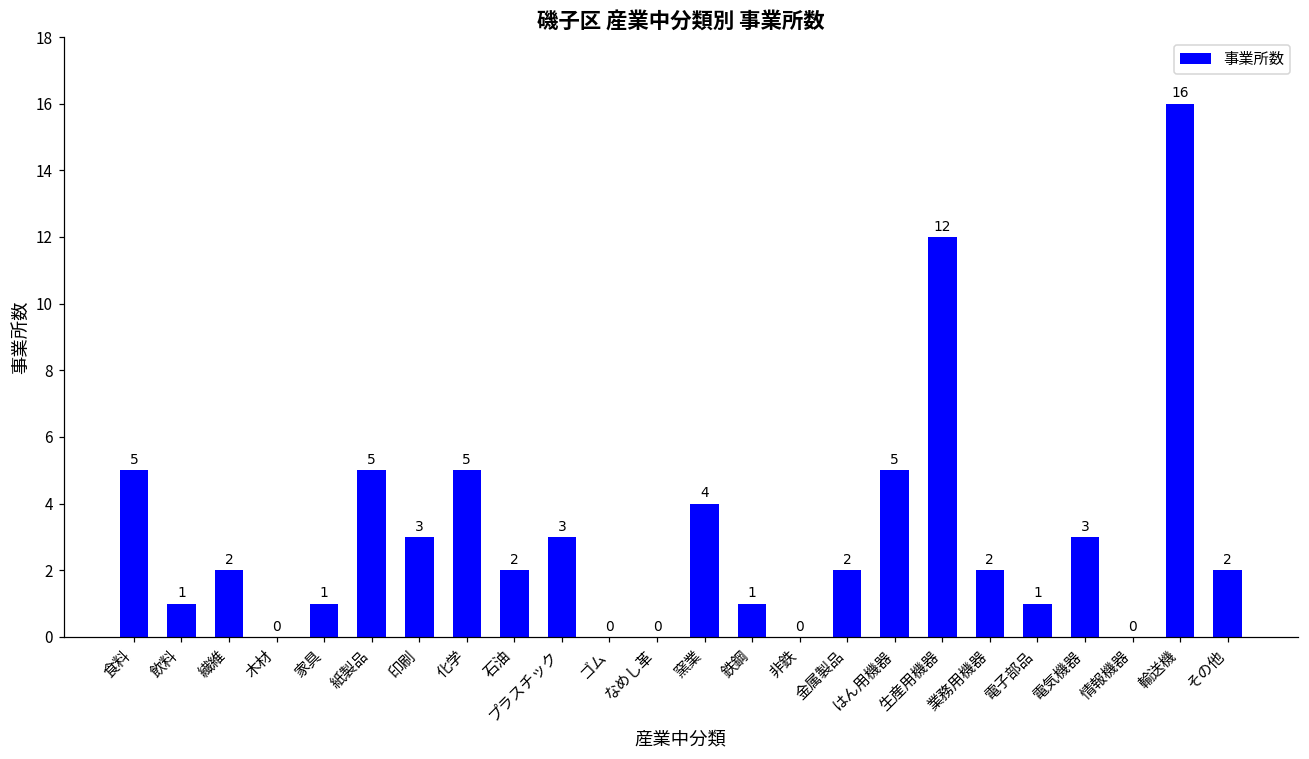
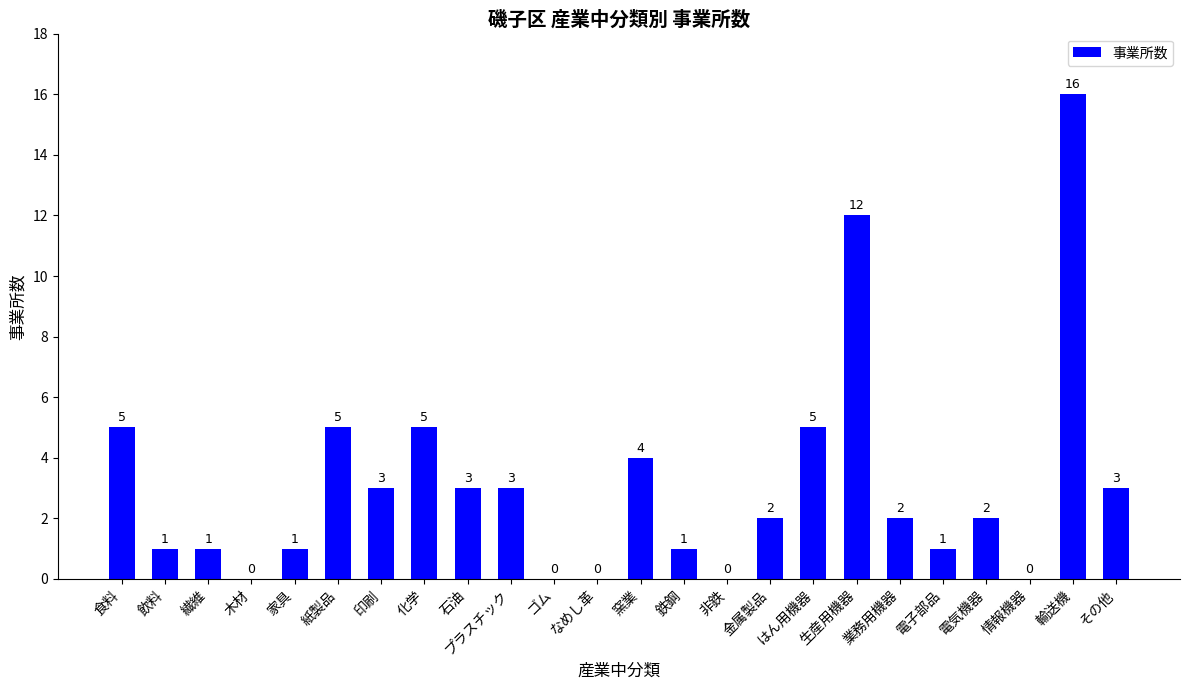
繊維: 2 -> 1
石油: 2 -> 3
電気機器: 3 -> 2
その他: 2 -> 3
